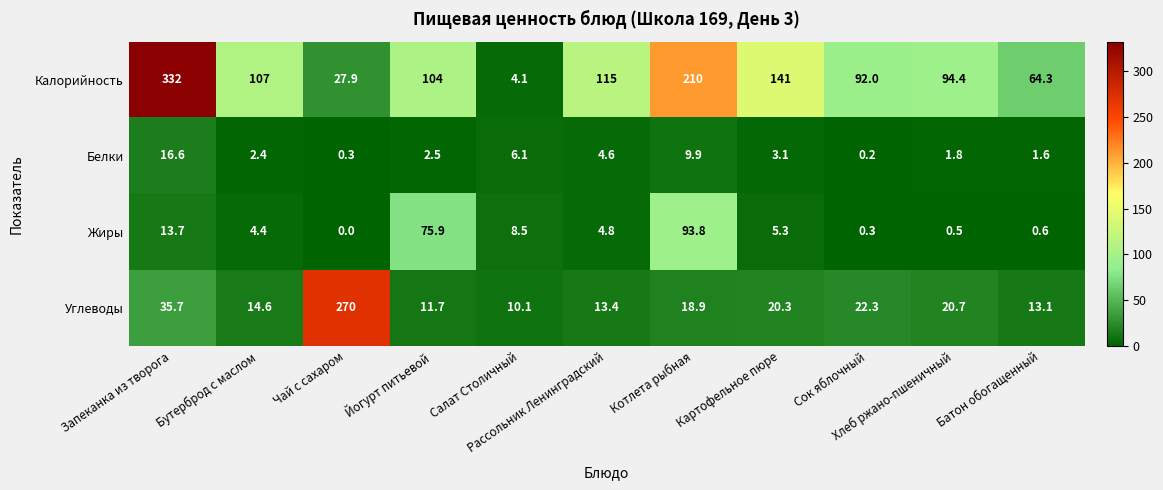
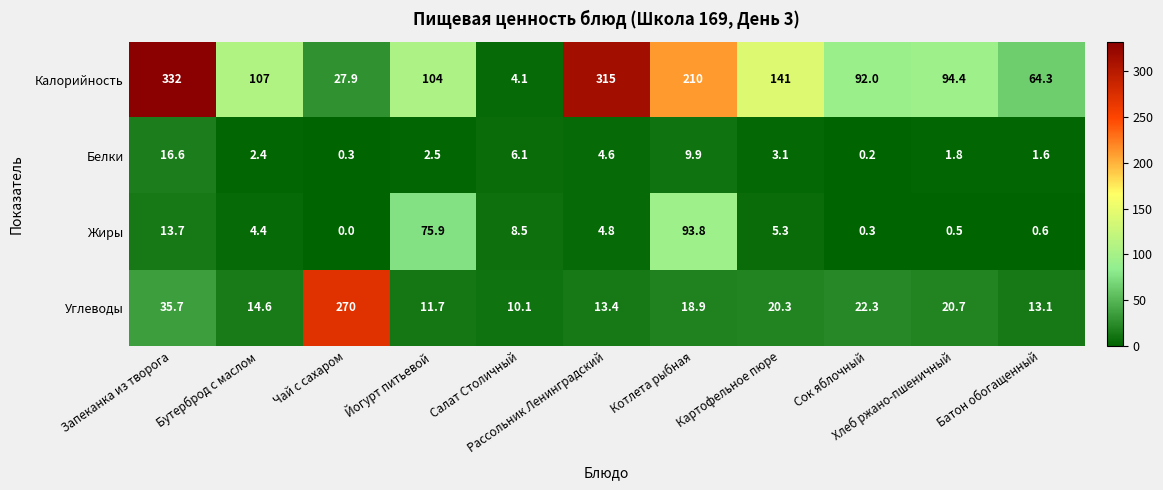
Калорийность, Рассольник Ленинградский: 115 -> 315
